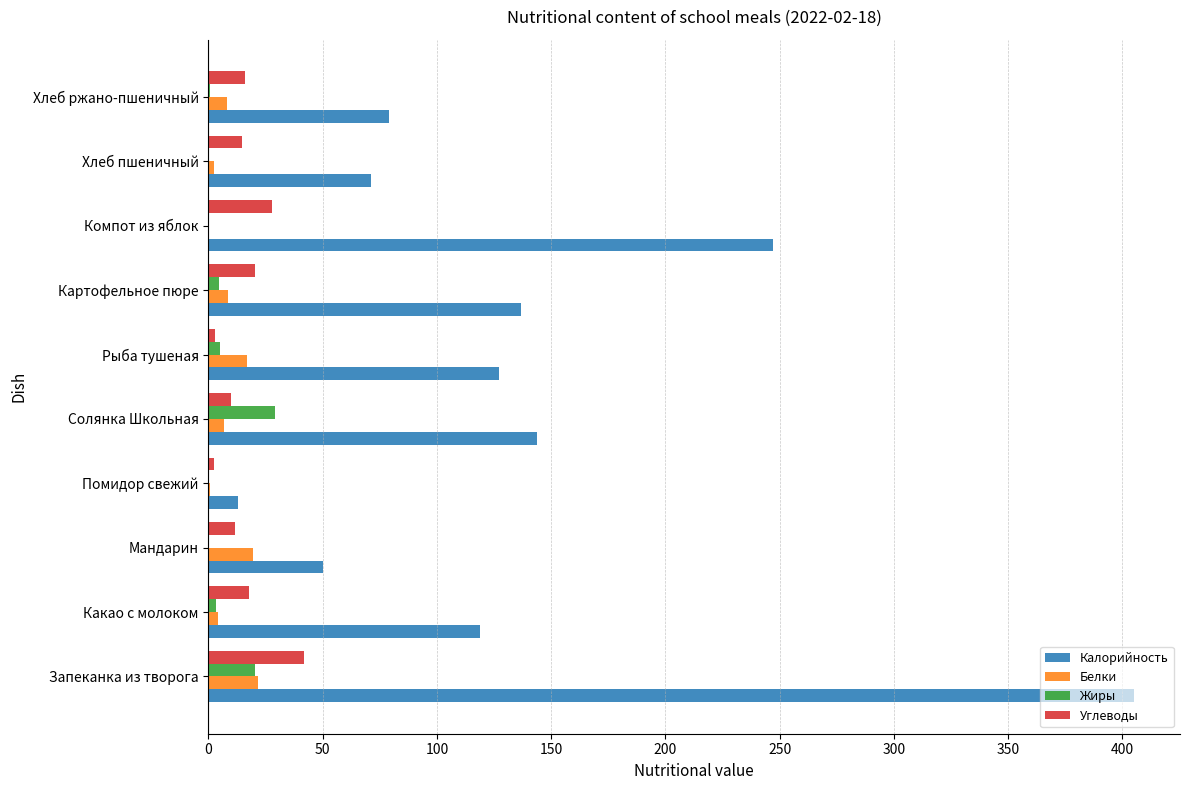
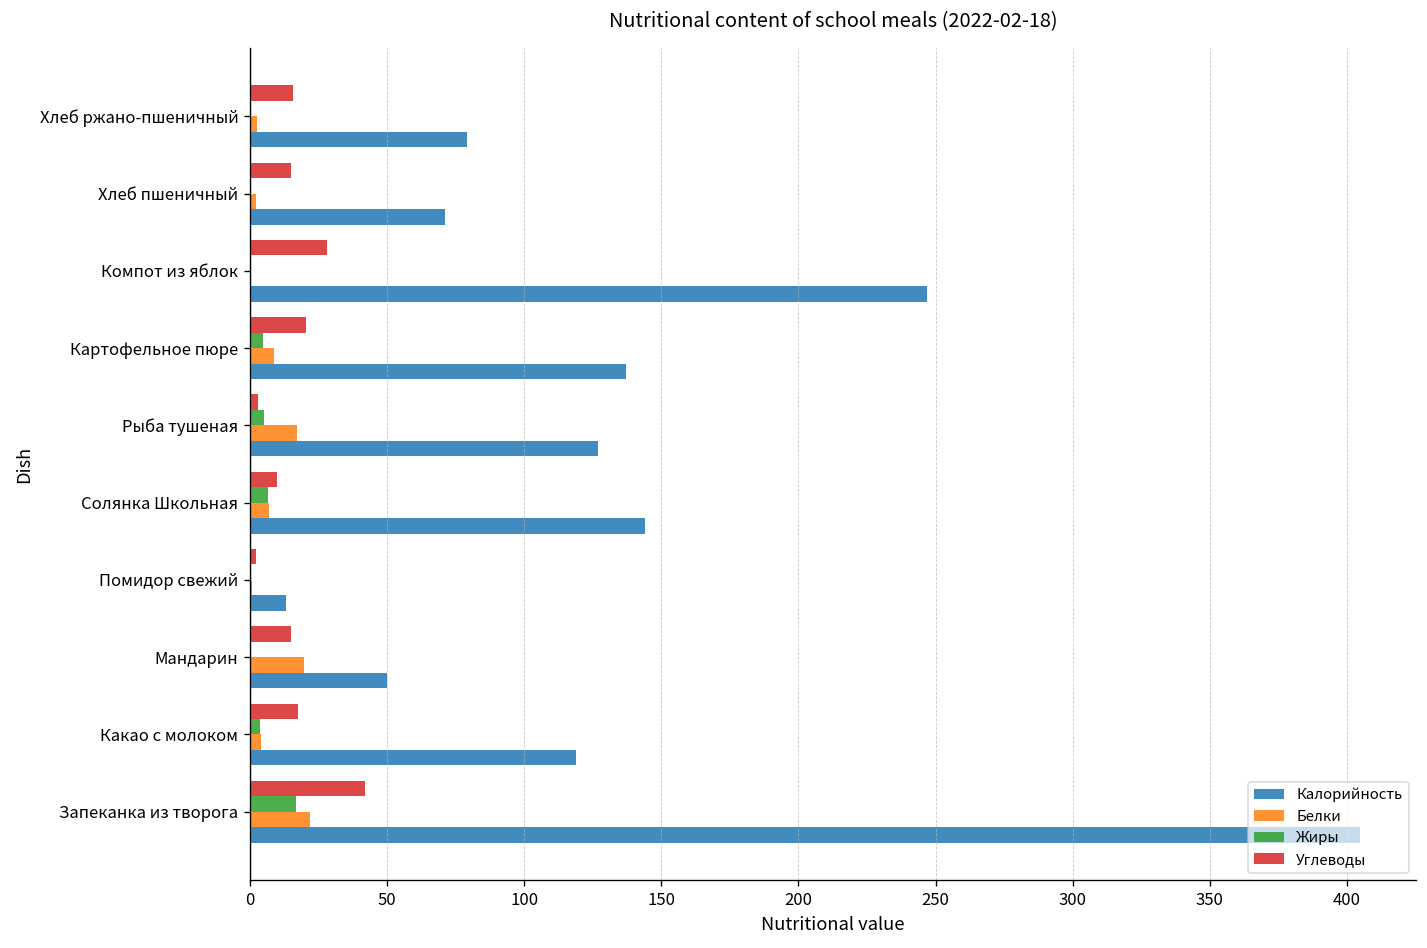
Белки, Хлеб ржано-пшеничный: 8 -> 3
Жиры, Солянка Школьная: 29 -> 7
Углеводы, Мандарин: 11 -> 15
Жиры, Запеканка из творога: 20 -> 17
